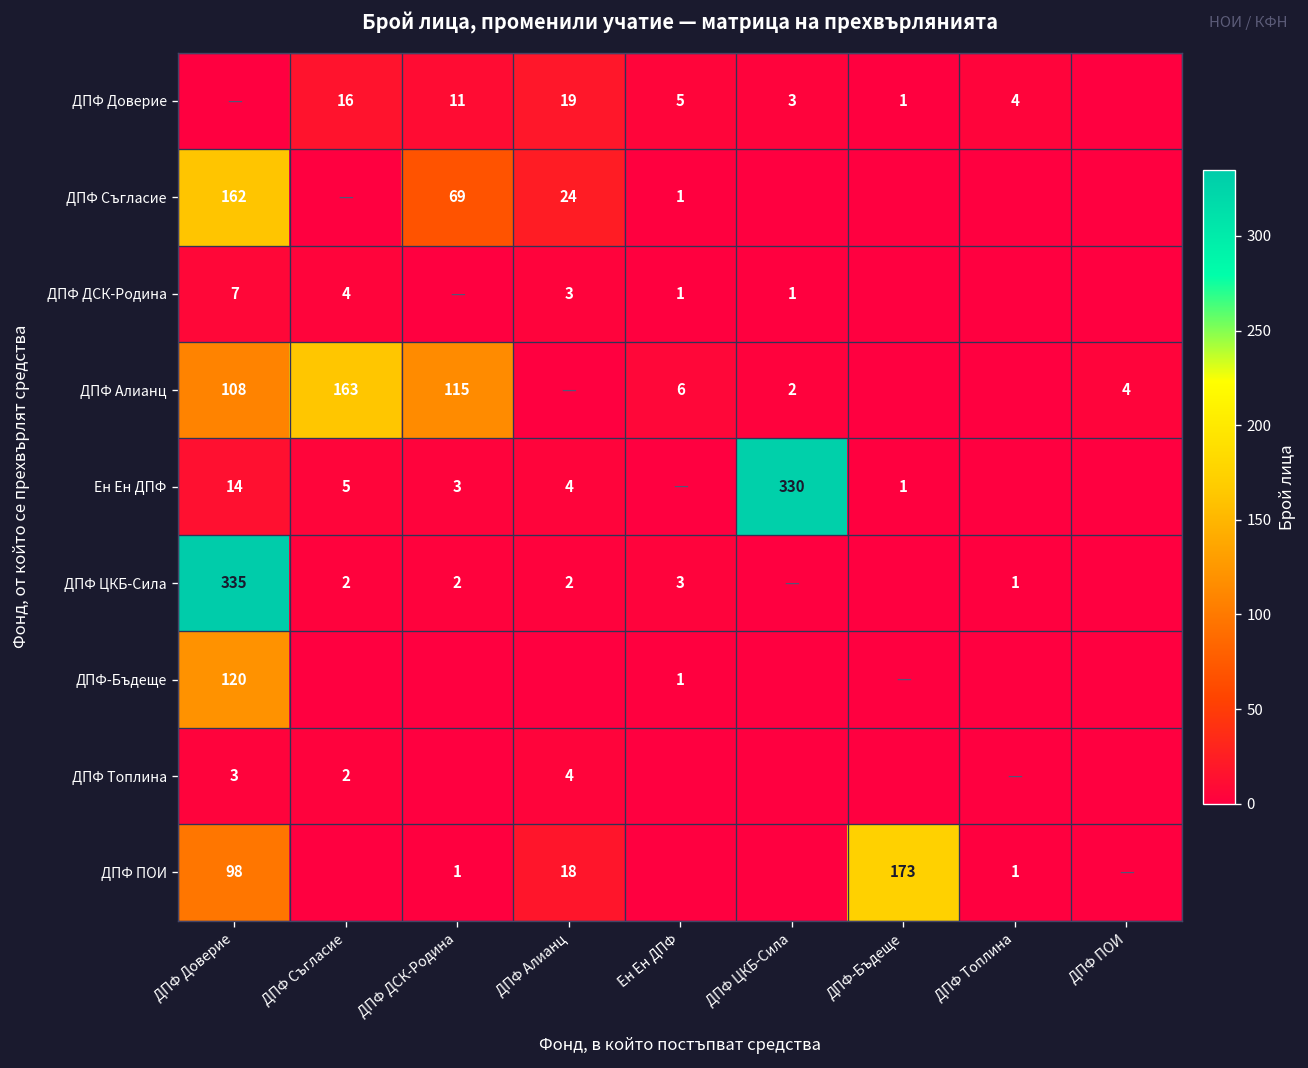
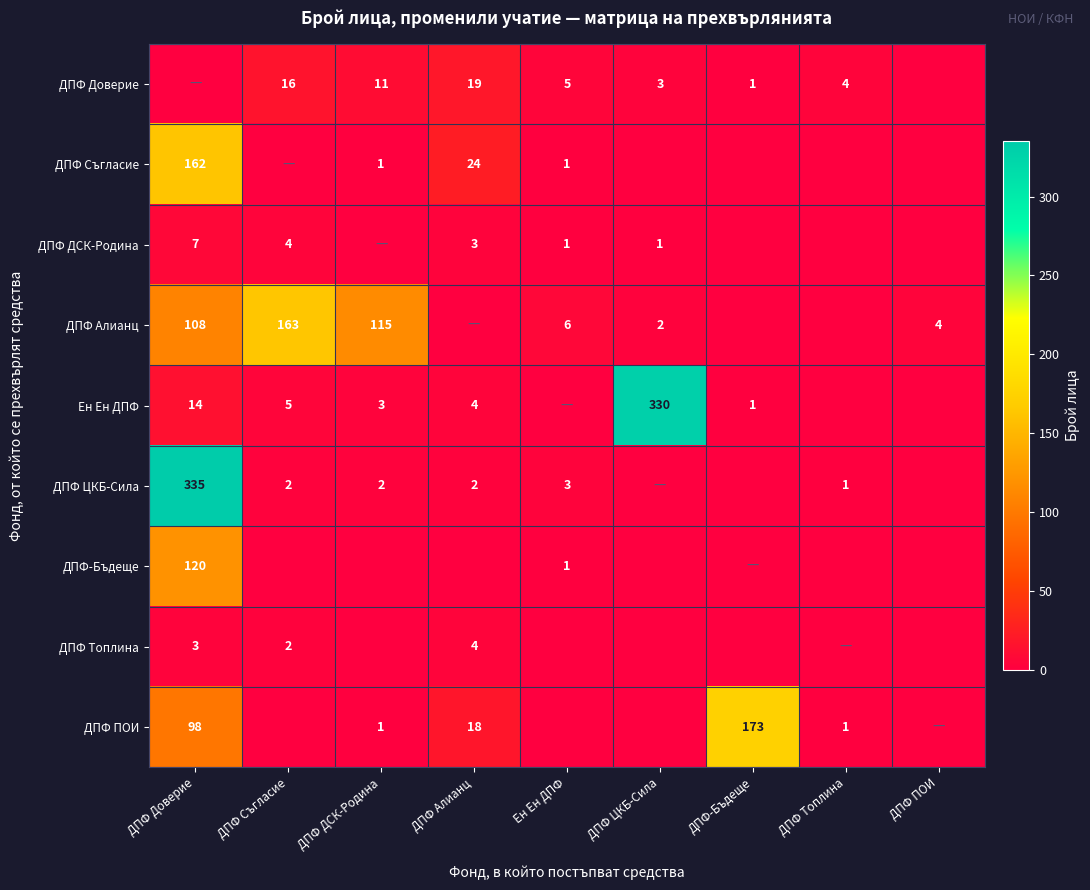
ДПФ Съгласие, ДПФ ДСК-Родина: 69 -> 1
